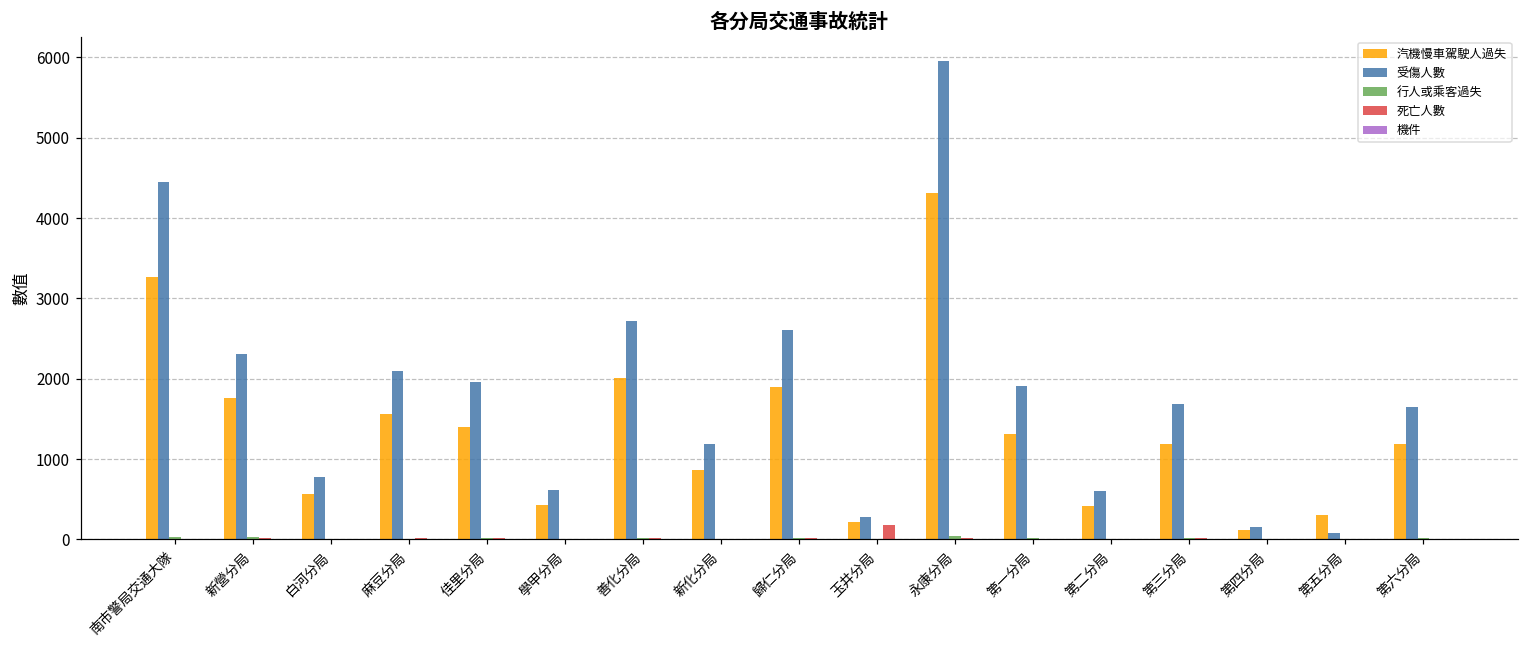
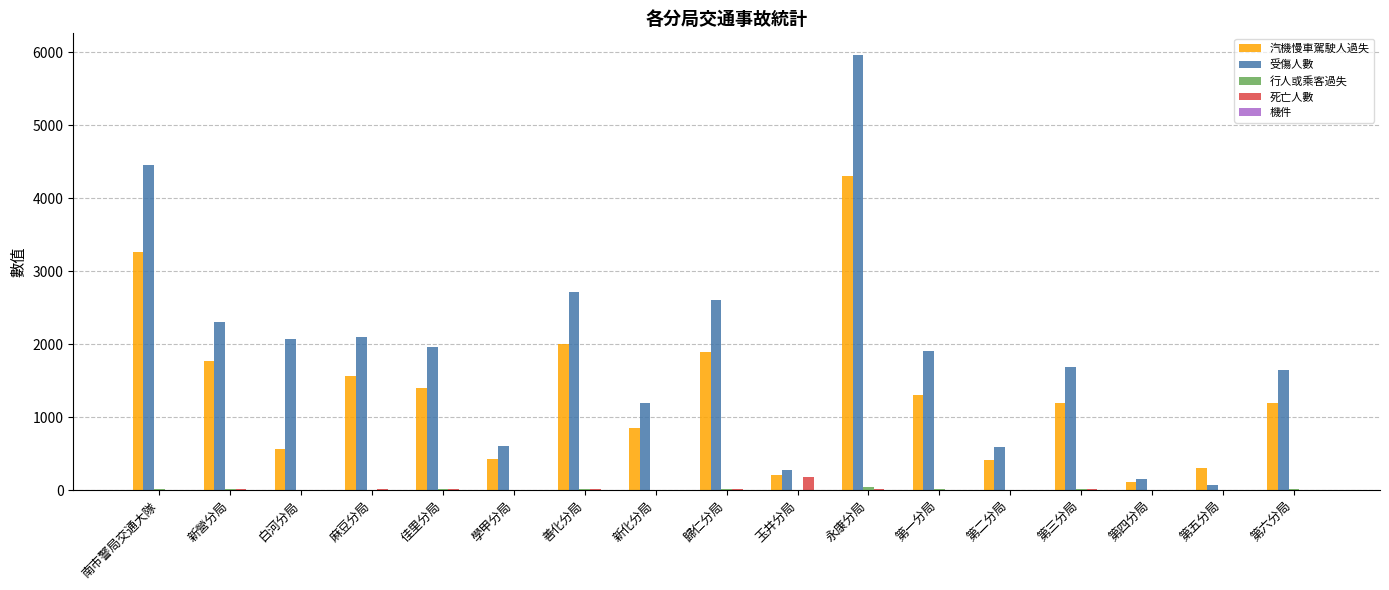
受傷人數, 白河分局: 800 -> 2100
